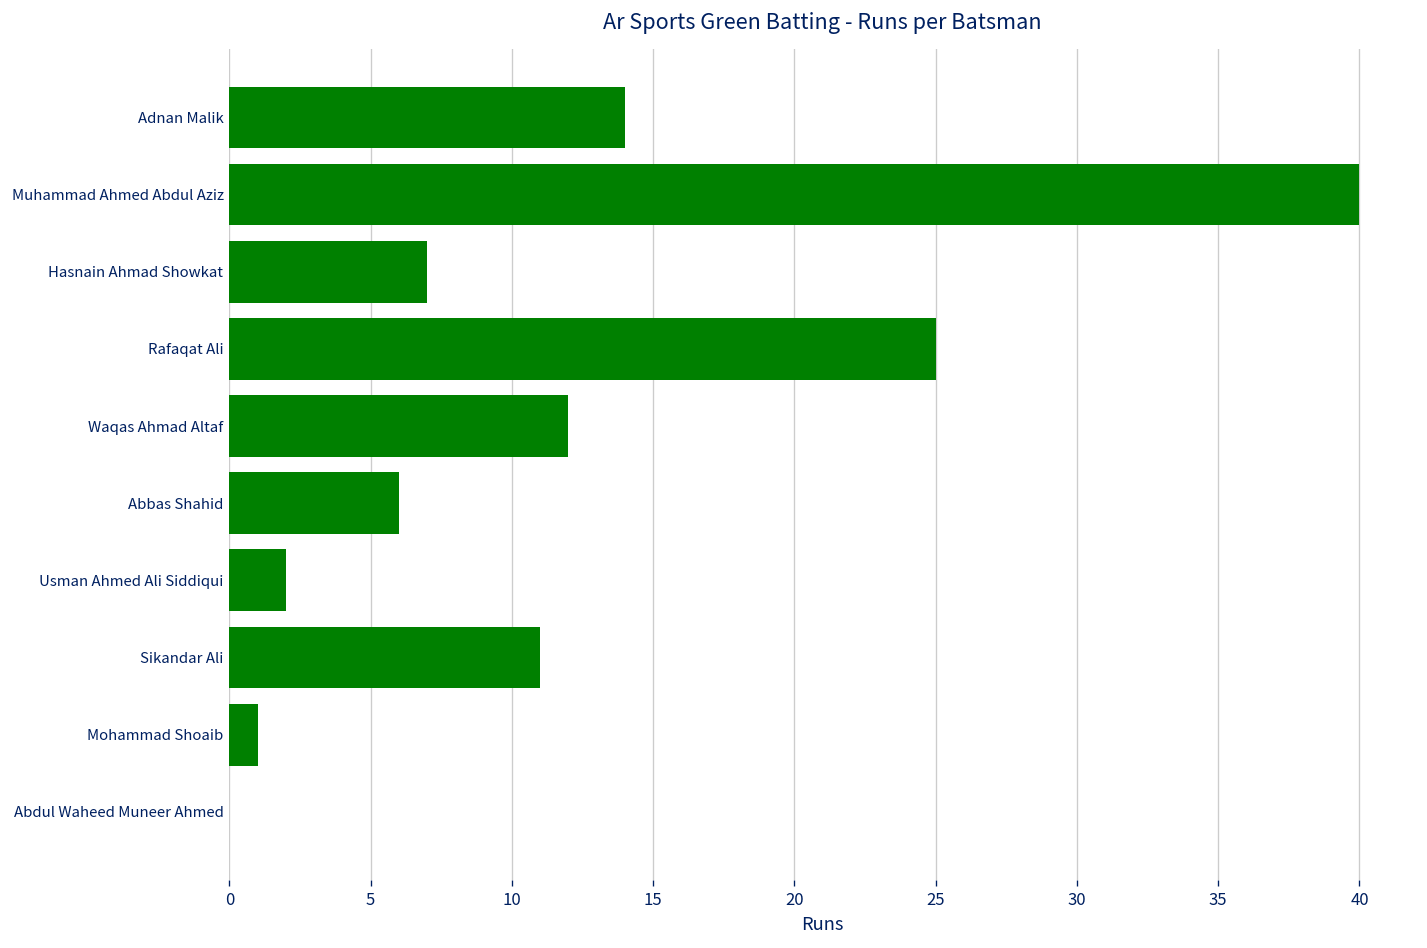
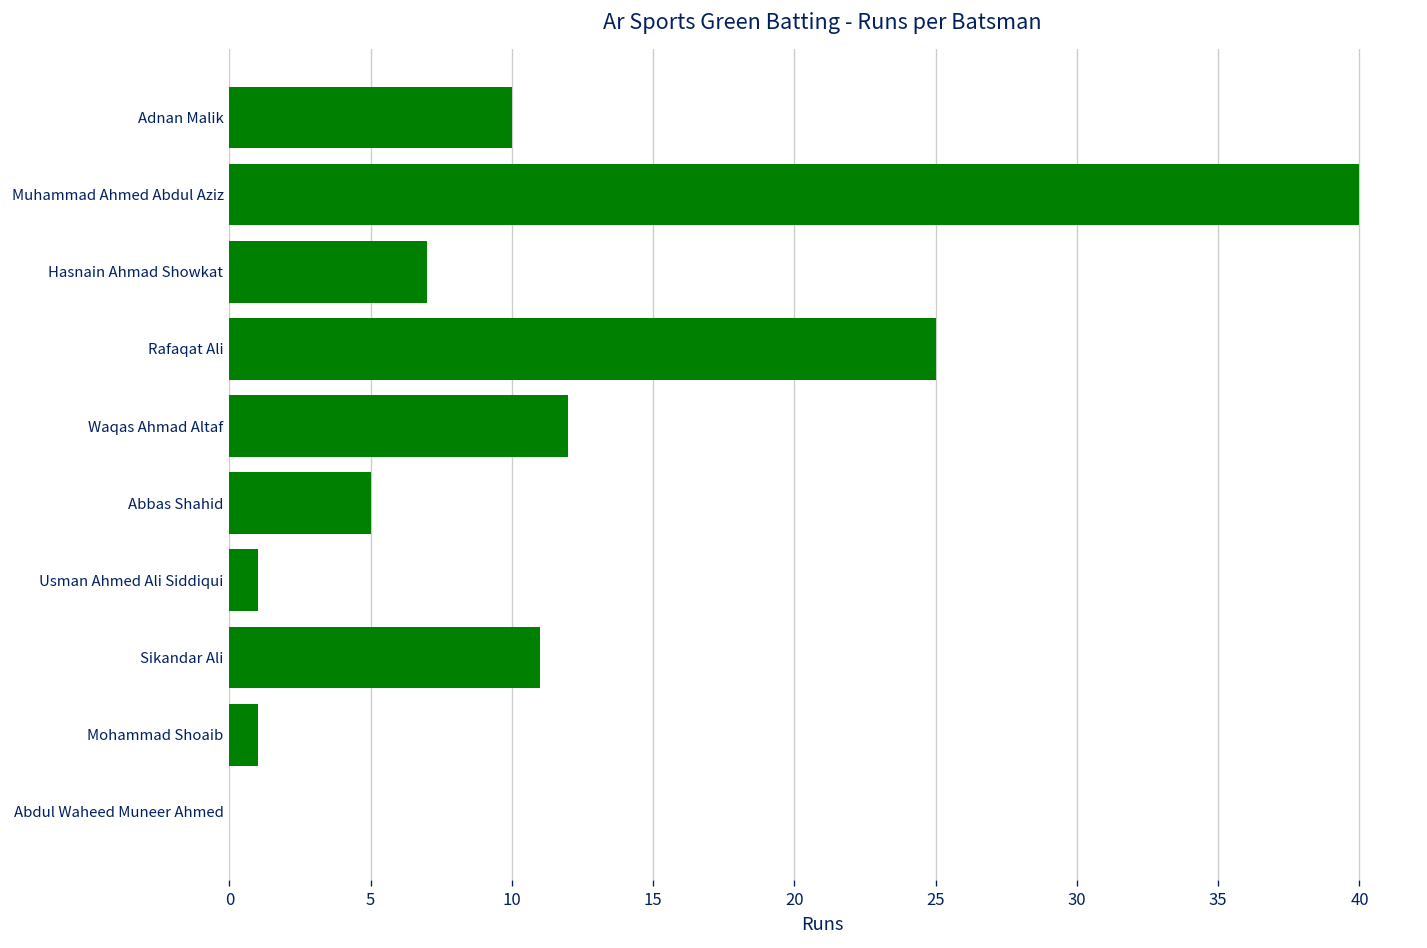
Adnan Malik: 14 -> 10
Abbas Shahid: 6 -> 5
Usman Ahmed Ali Siddiqui: 2 -> 1
